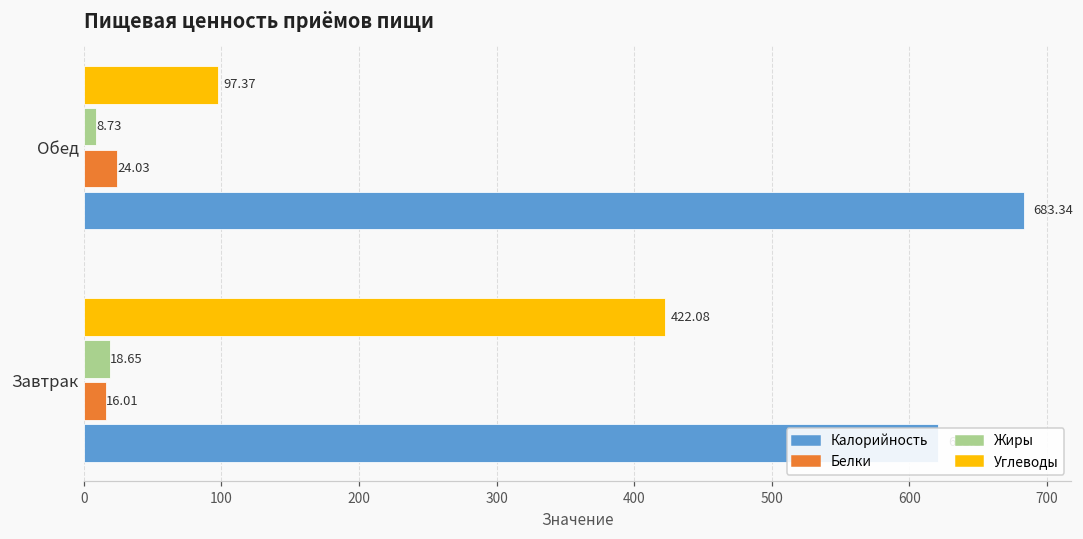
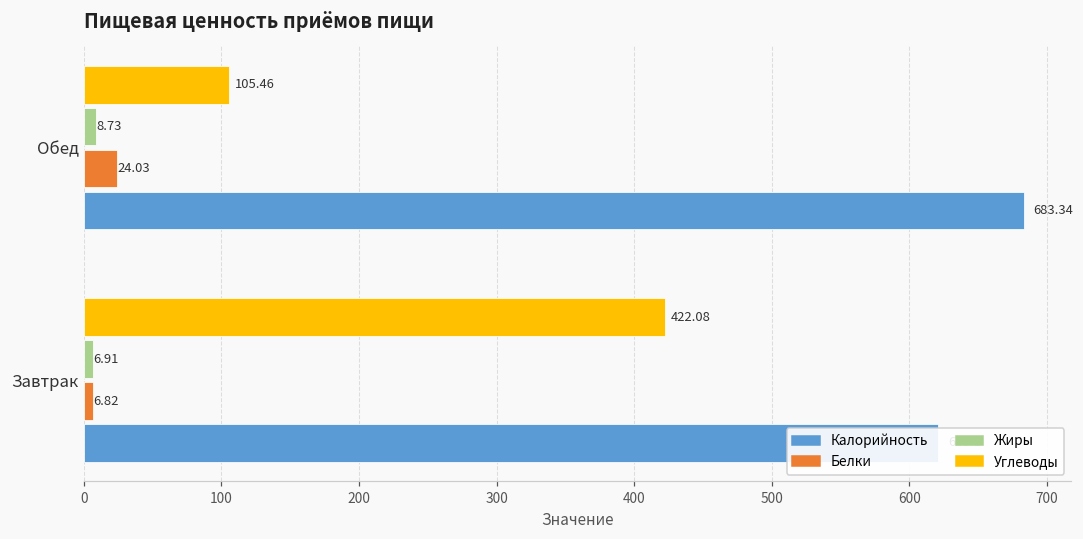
Углеводы, Обед: 97.37 -> 105.46
Жиры, Завтрак: 18.65 -> 6.91
Белки, Завтрак: 16.01 -> 6.82
